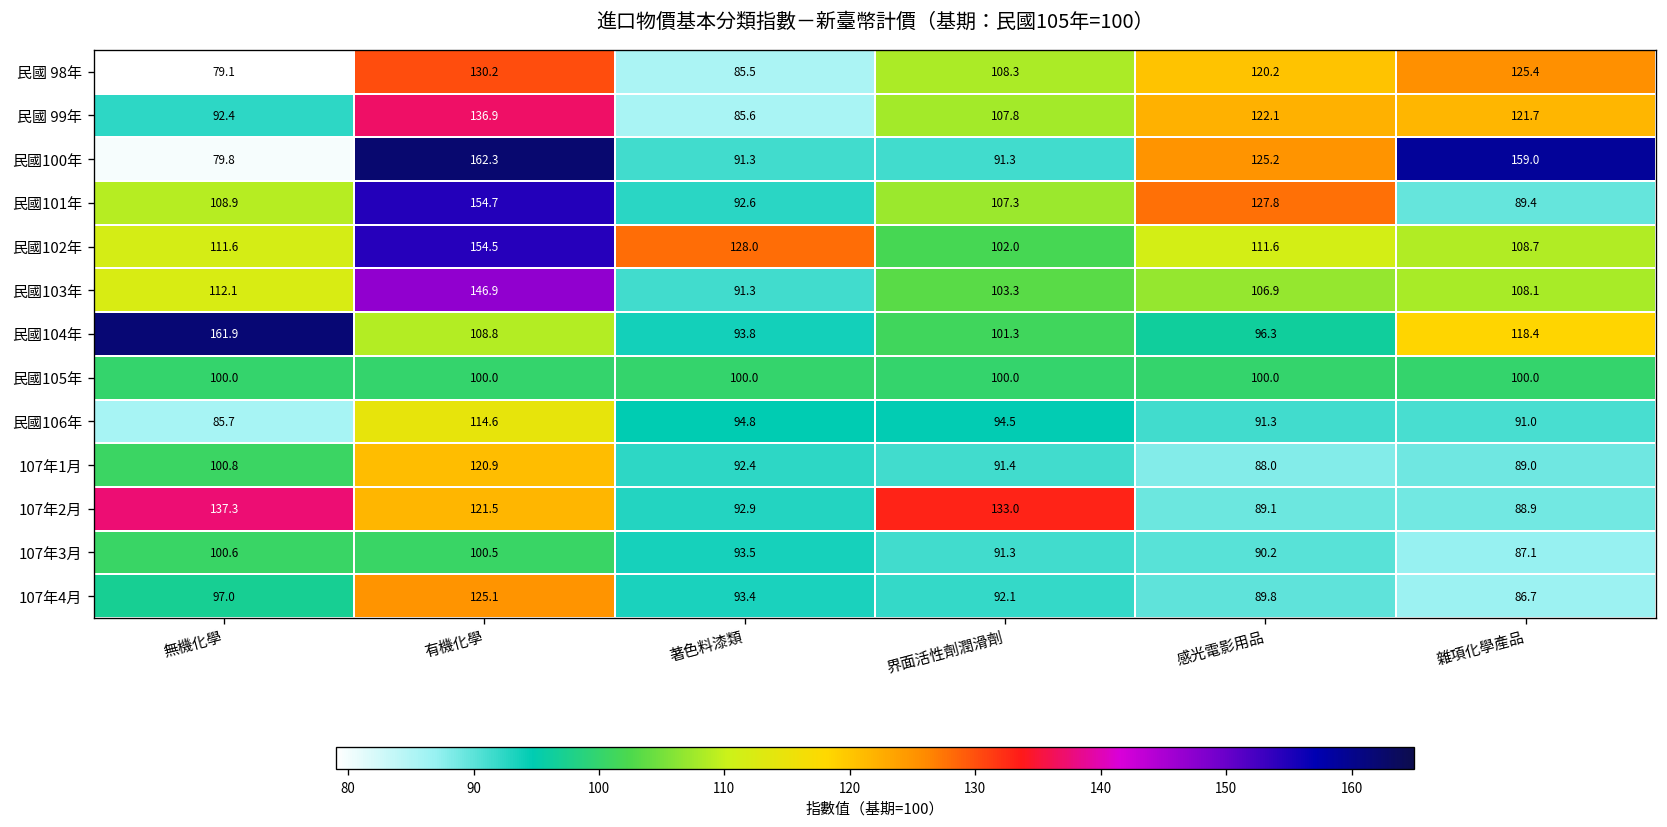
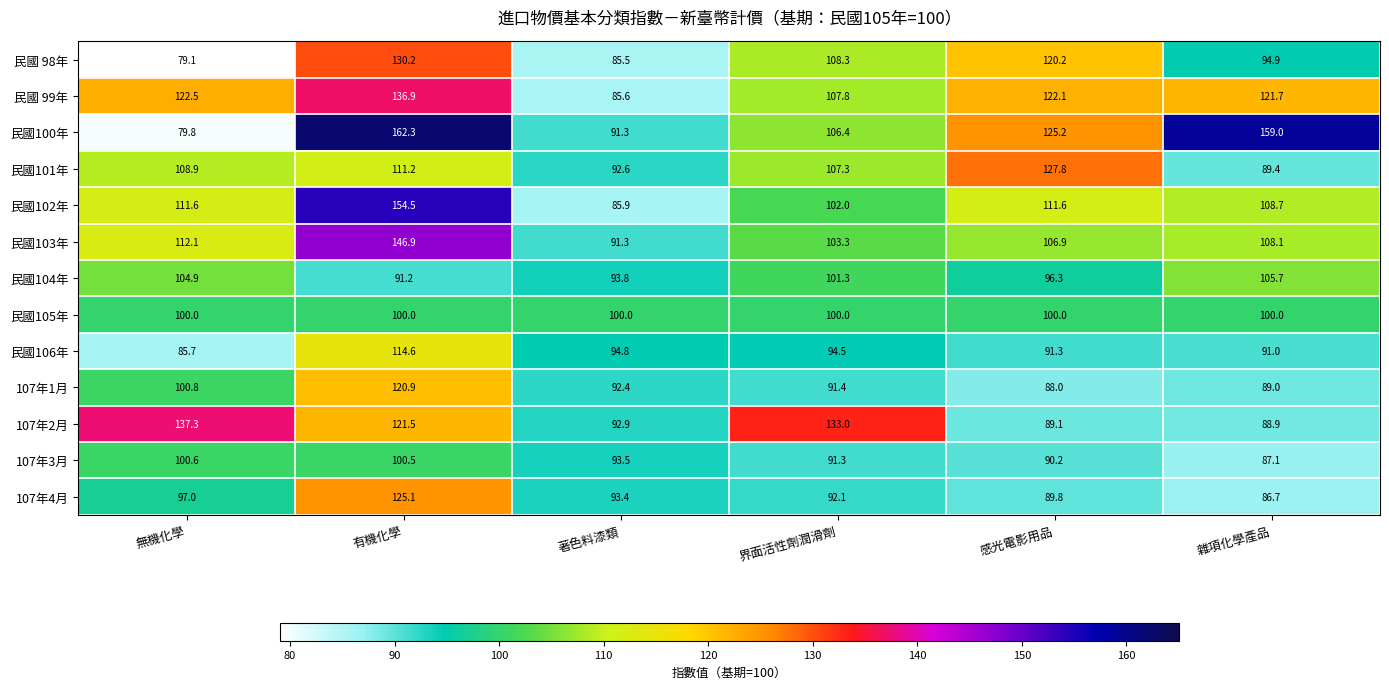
民國 98年, 雜項化學產品: 125.4 -> 94.9
民國 99年, 無機化學: 92.4 -> 122.5
民國100年, 界面活性劑潤滑劑: 91.3 -> 106.4
民國101年, 有機化學: 154.7 -> 111.2
民國102年, 著色料漆類: 128.0 -> 85.9
民國104年, 無機化學: 161.9 -> 104.9
民國104年, 有機化學: 108.8 -> 91.2
民國104年, 雜項化學產品: 118.4 -> 105.7
